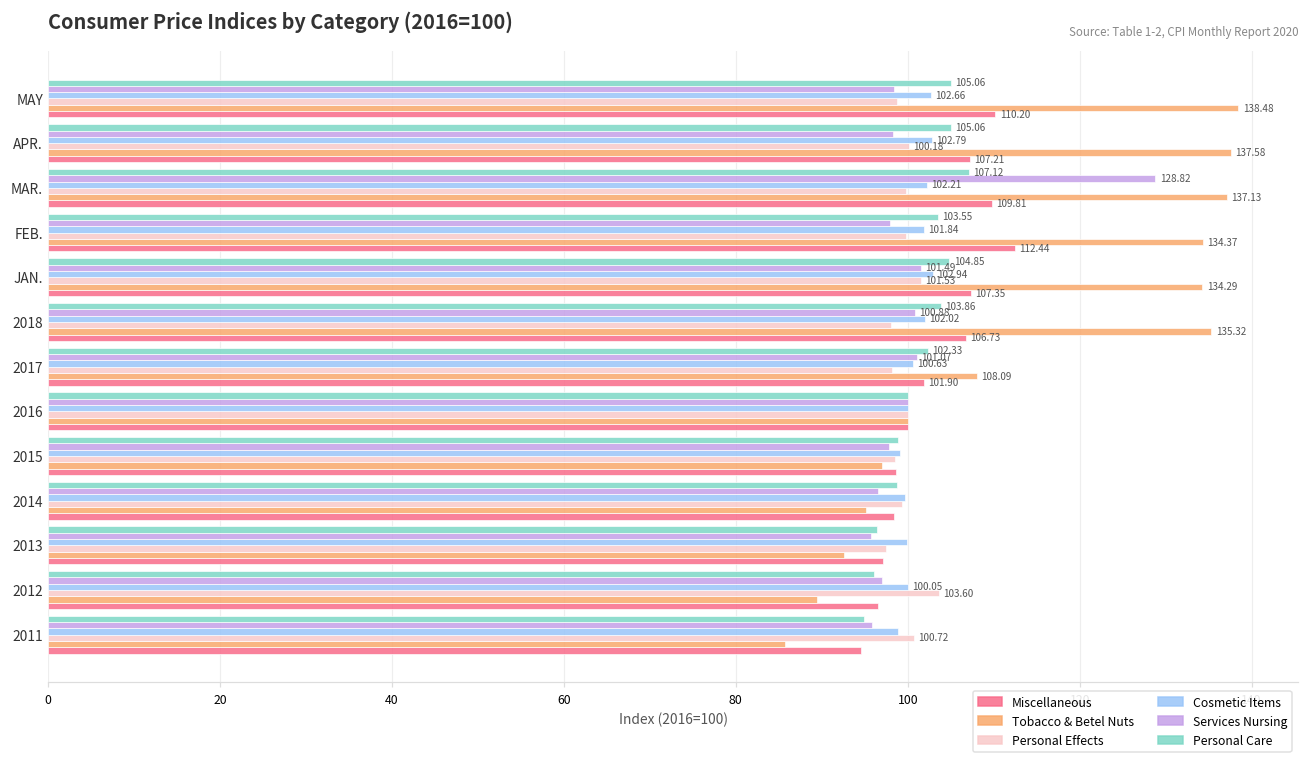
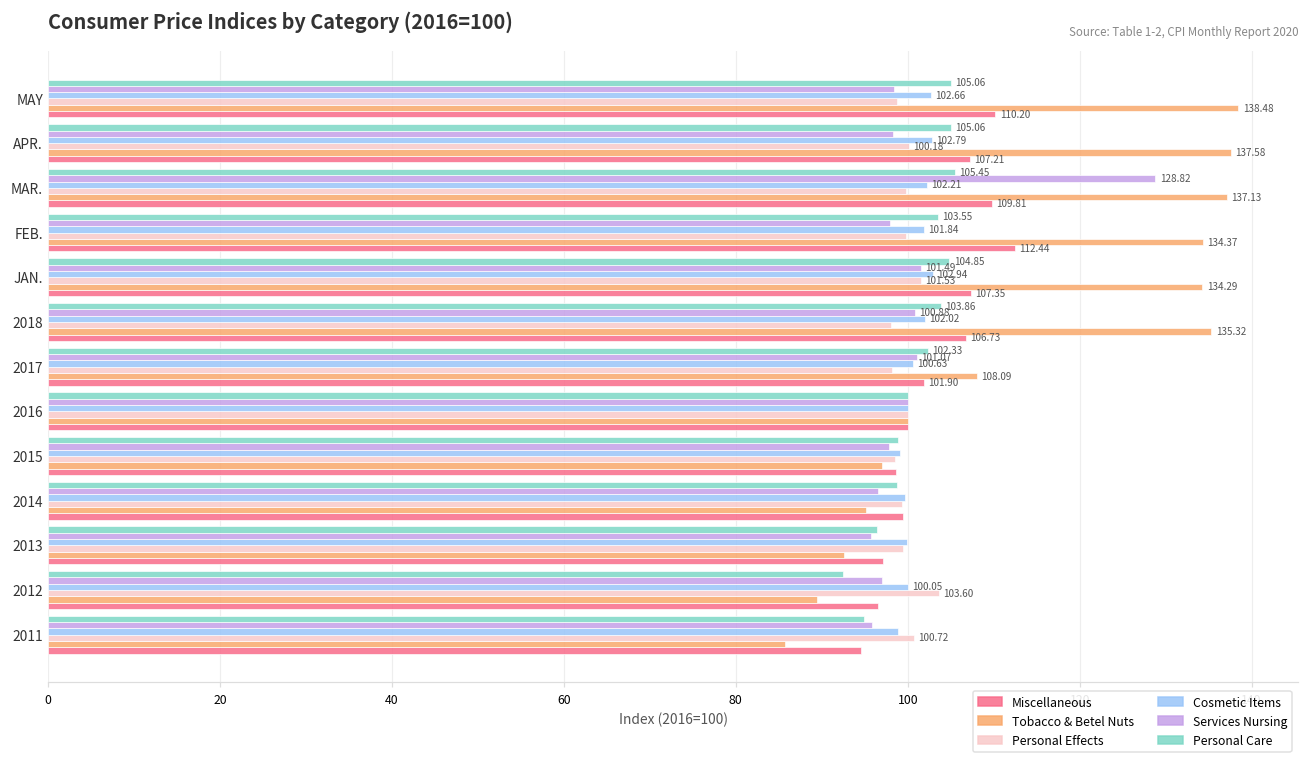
Personal Care, MAR.: 107.12 -> 105.45
Miscellaneous, 2014: 98 -> 99
Personal Effects, 2013: 98 -> 99
Personal Care, 2012: 96 -> 92
